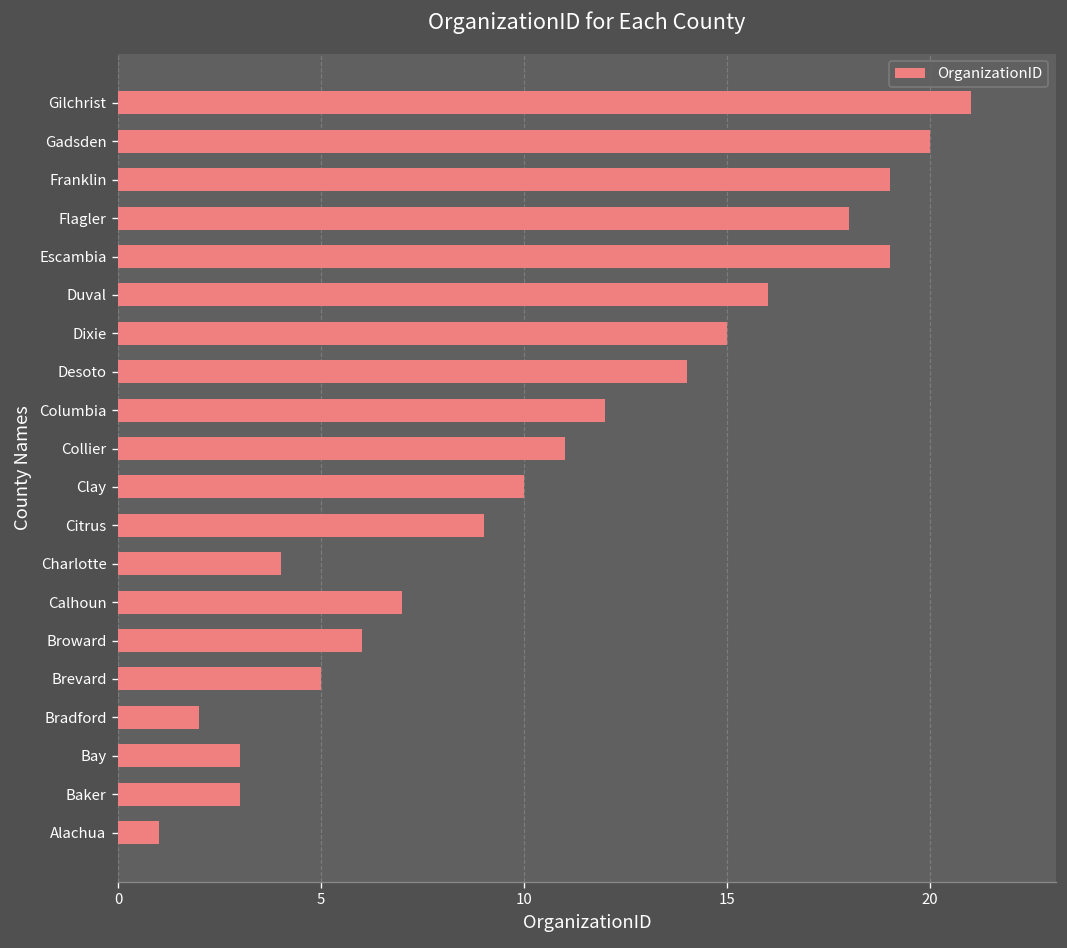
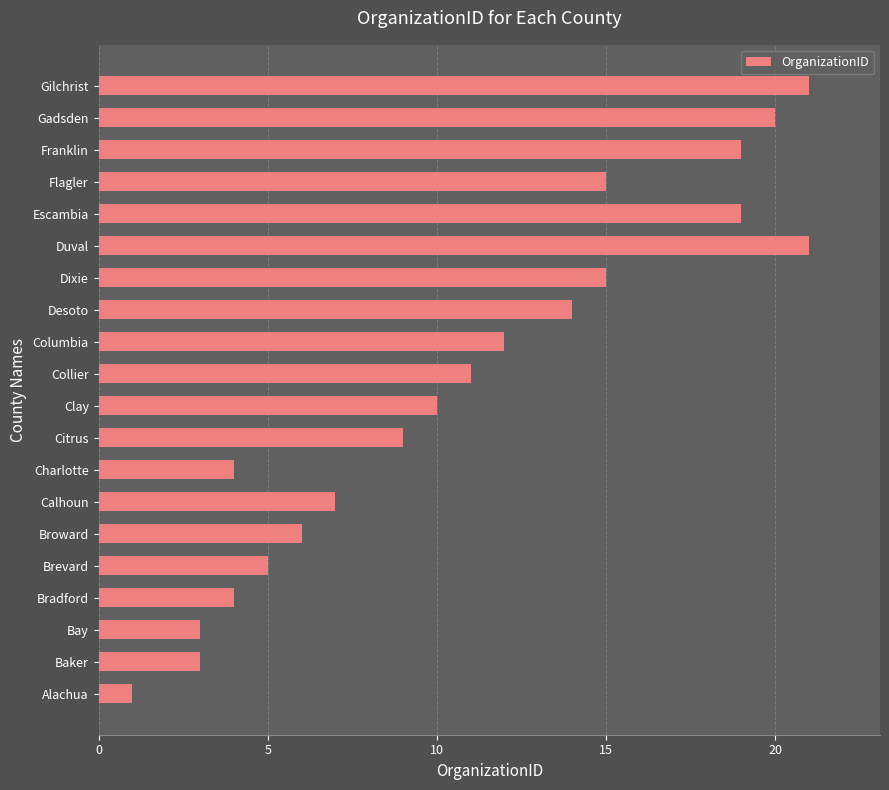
Flagler: 18 -> 15
Duval: 16 -> 21
Bradford: 2 -> 4
